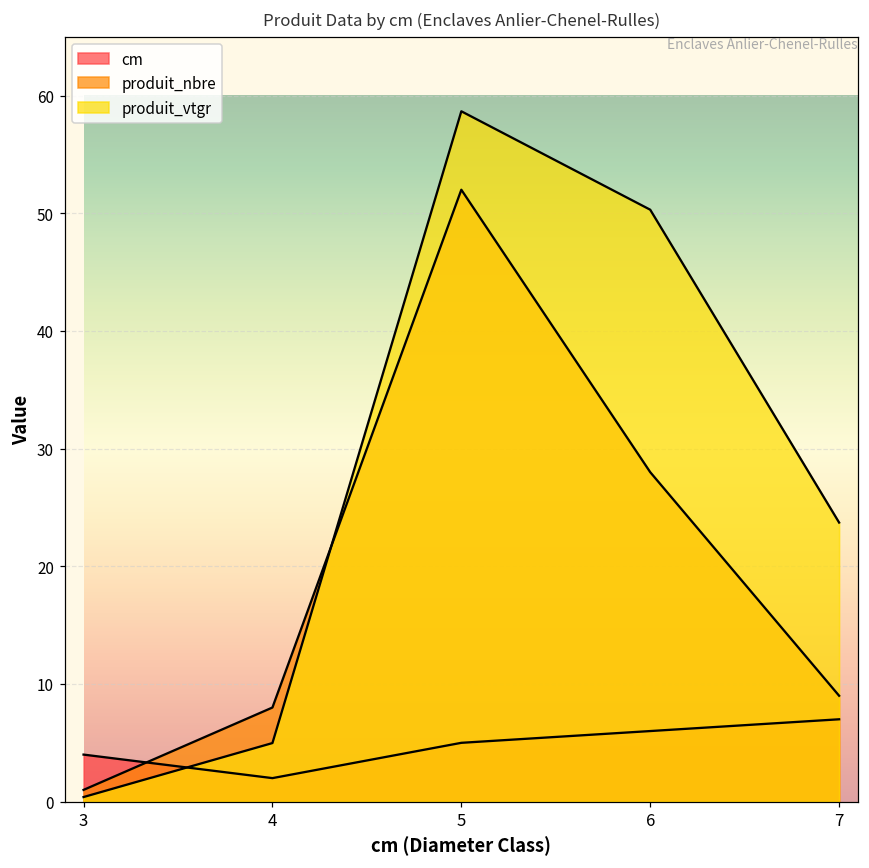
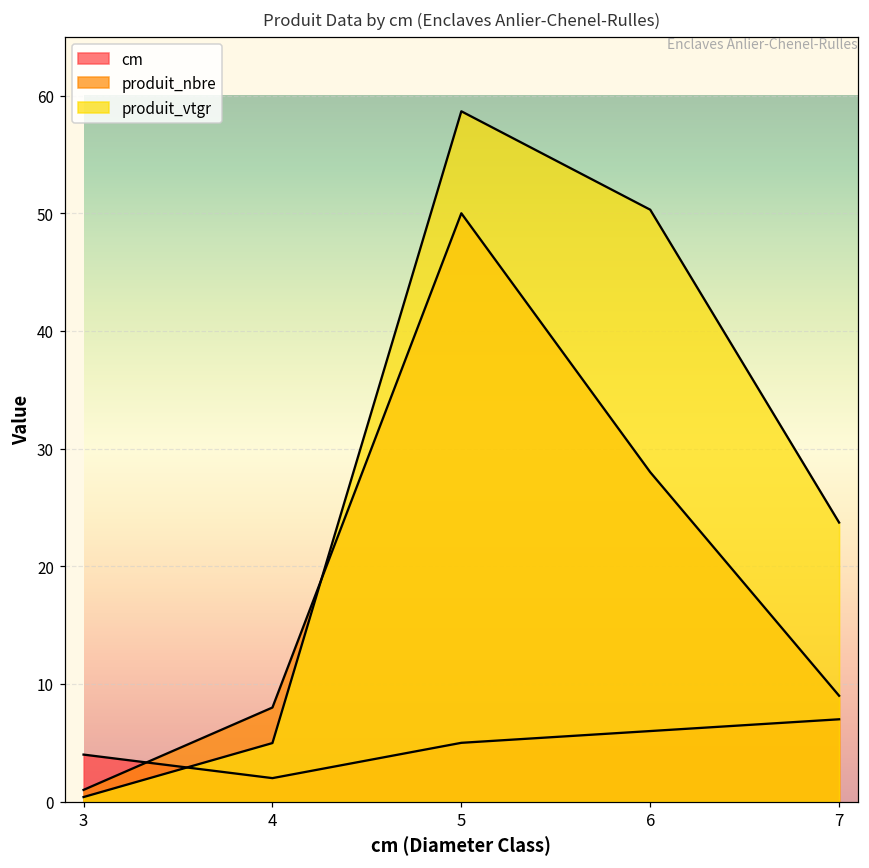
produit_nbre, 5: 52 -> 50
